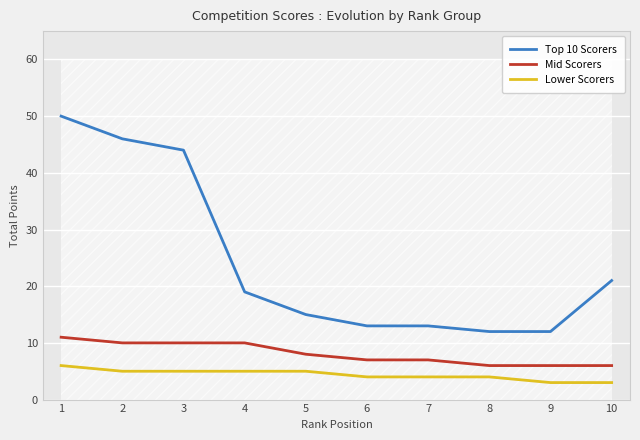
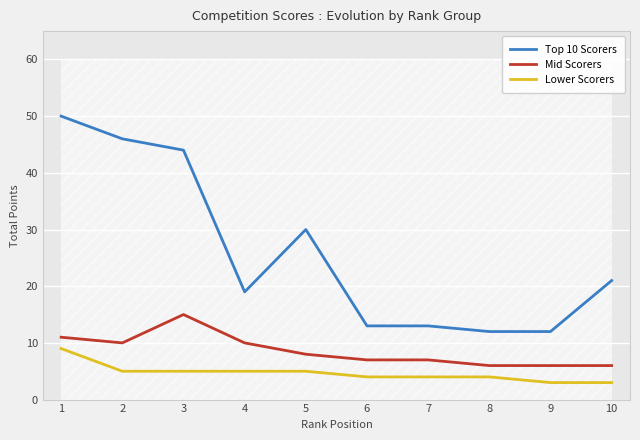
Lower Scorers, 1: 6 -> 9
Mid Scorers, 3: 10 -> 15
Top 10 Scorers, 5: 15 -> 30
